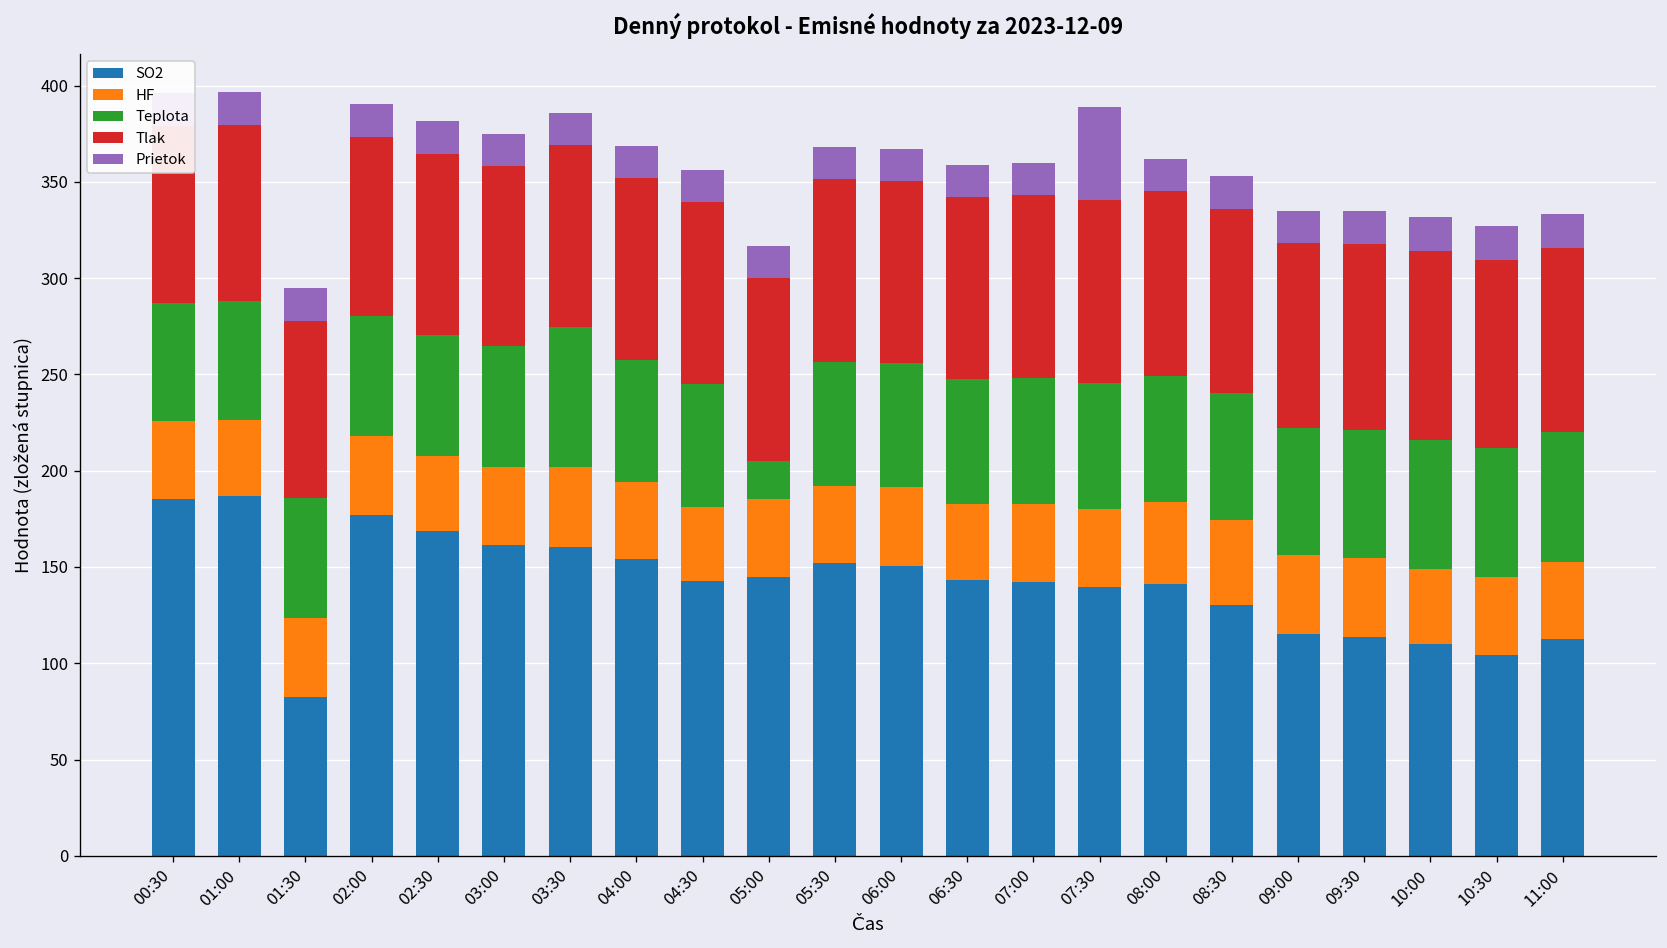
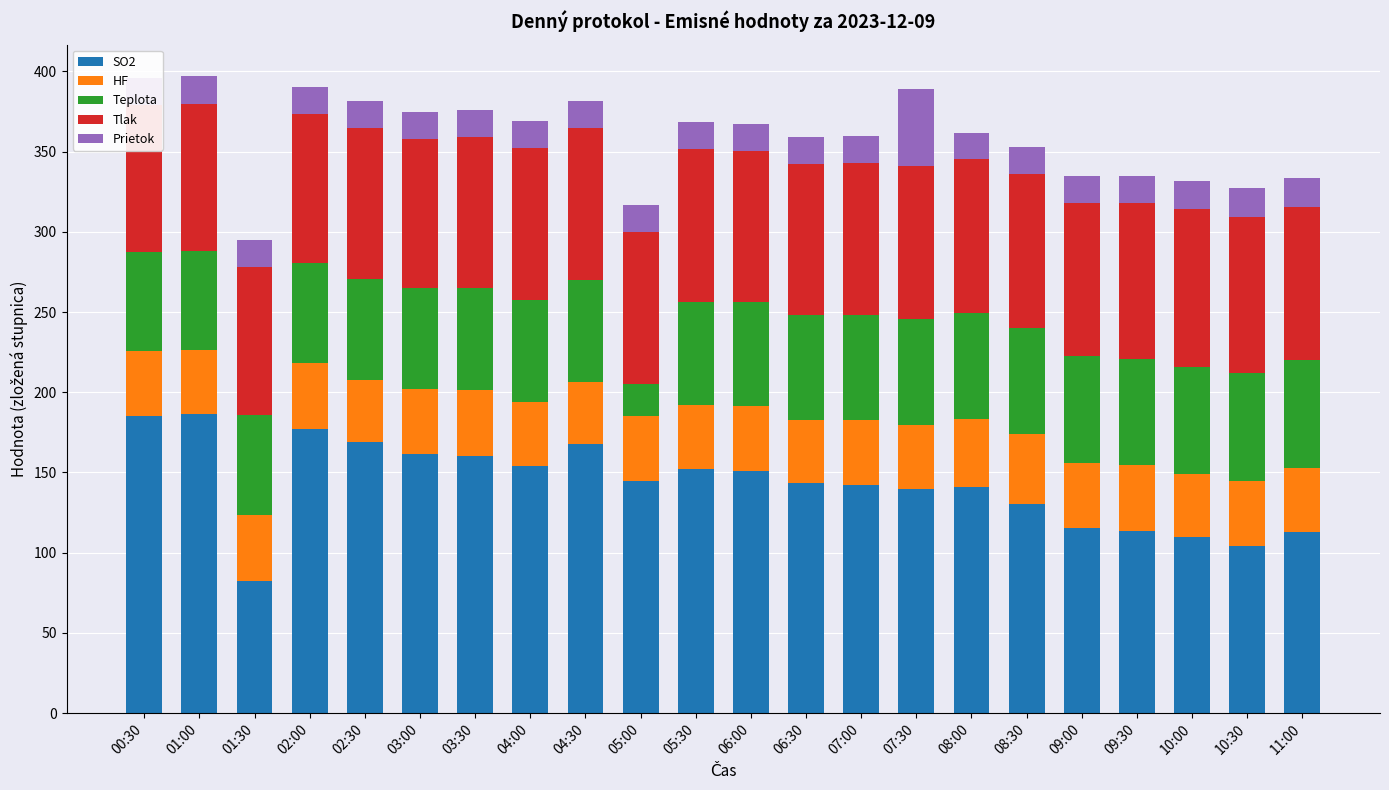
Teplota, 03:30: 73 -> 63
SO2, 04:30: 143 -> 168
